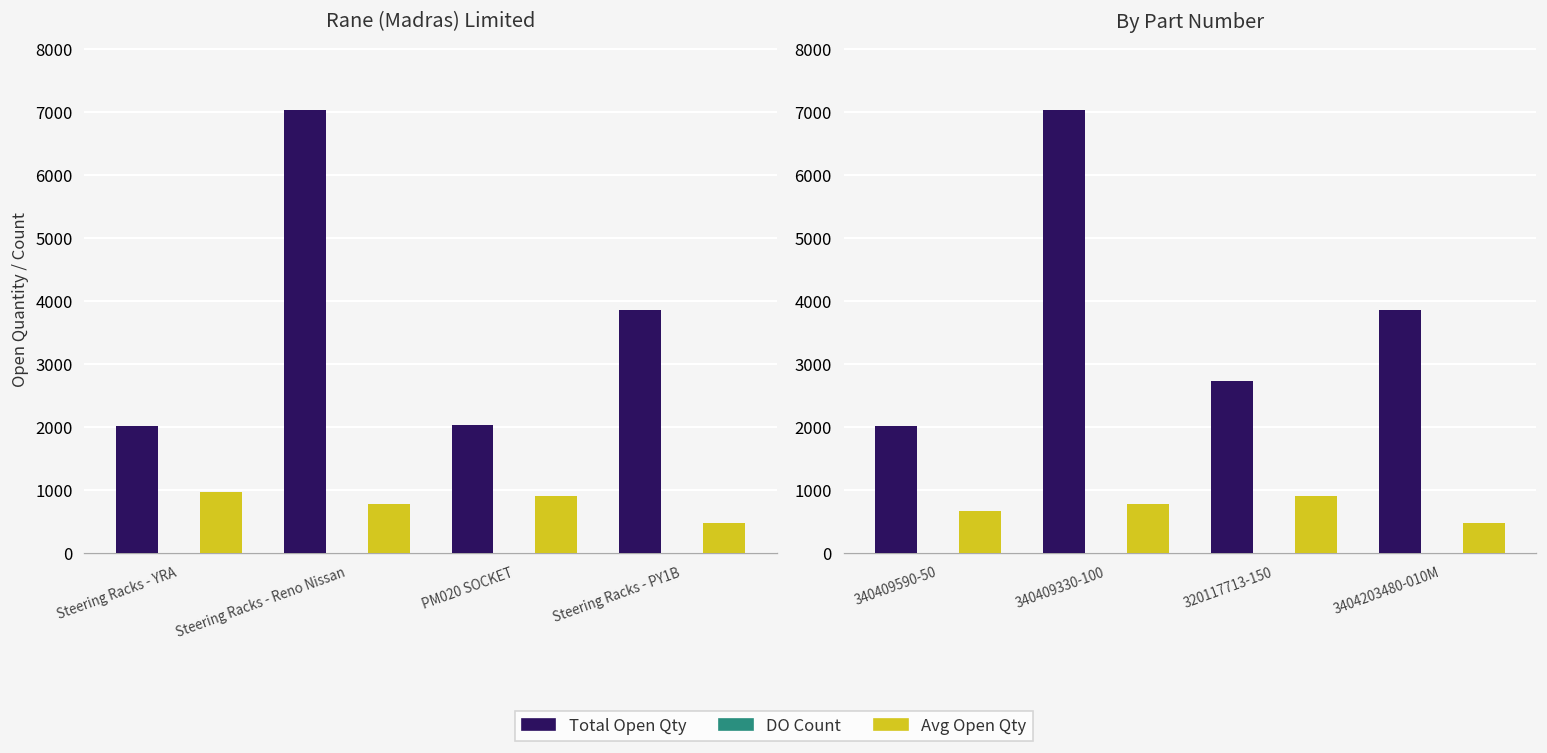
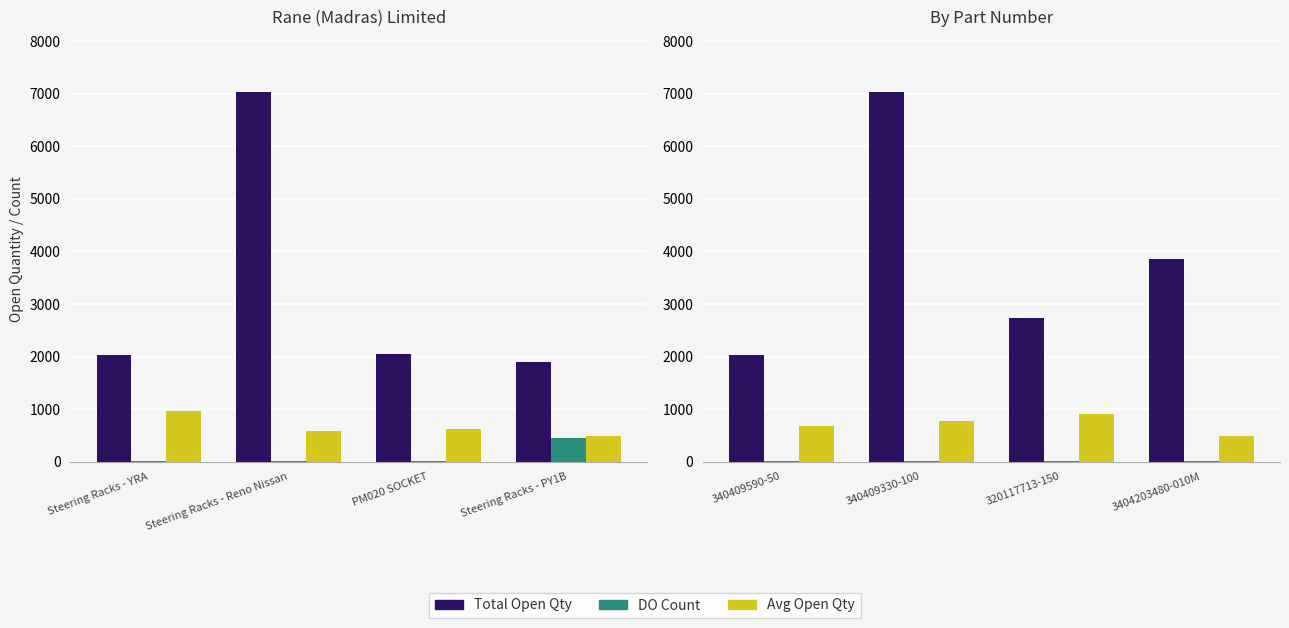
Rane (Madras) Limited, Avg Open Qty, Steering Racks - Reno Nissan: 800 -> 600
Rane (Madras) Limited, Avg Open Qty, PM020 SOCKET: 900 -> 600
Rane (Madras) Limited, Total Open Qty, Steering Racks - PY1B: 3900 -> 1900
Rane (Madras) Limited, DO Count, Steering Racks - PY1B: 0 -> 400
